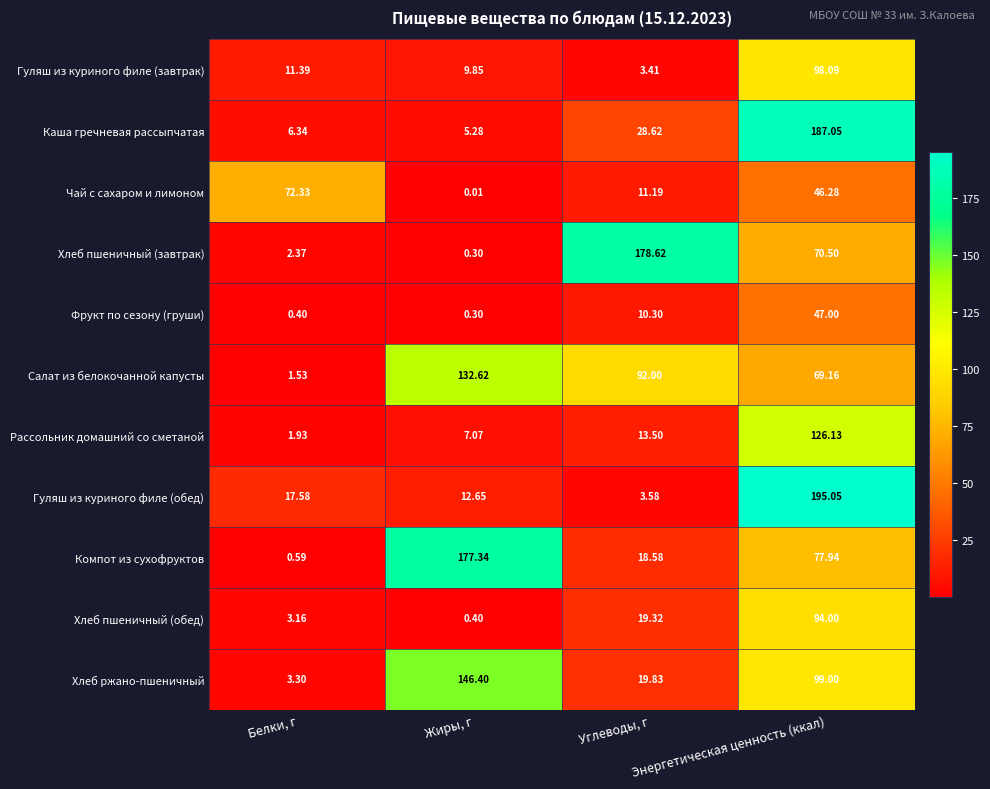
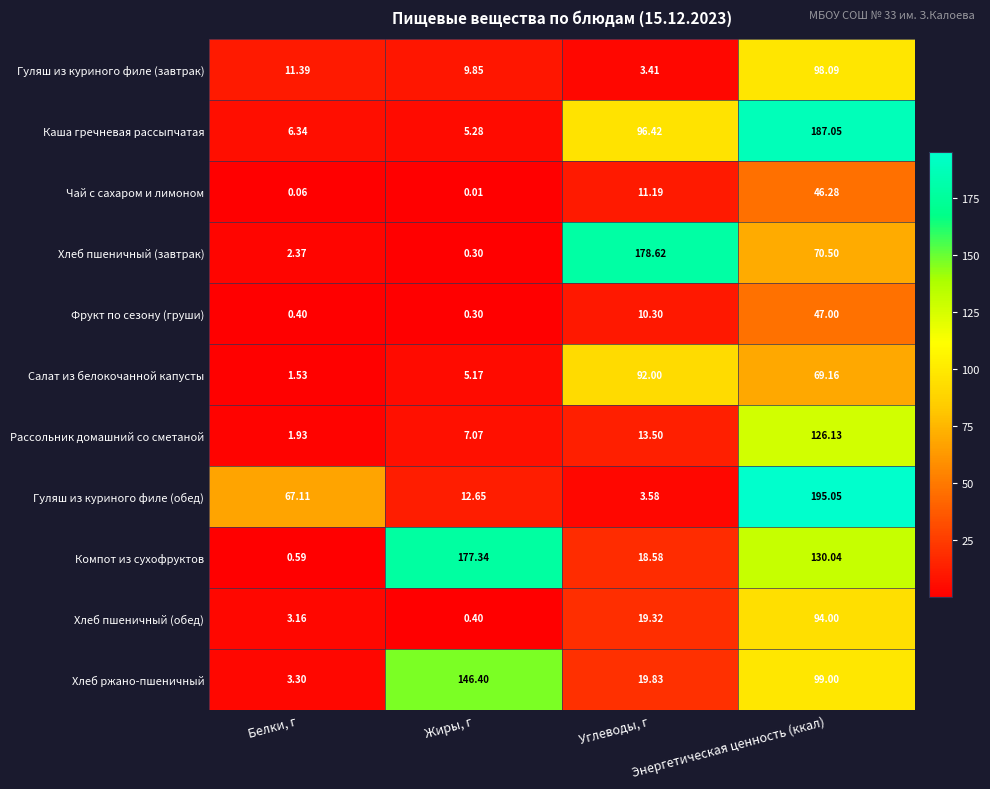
Каша гречневая рассыпчатая, Углеводы, г: 28.62 -> 96.42
Чай с сахаром и лимоном, Белки, г: 72.33 -> 0.06
Салат из белокочанной капусты, Жиры, г: 132.62 -> 5.17
Гуляш из куриного филе (обед), Белки, г: 17.58 -> 67.11
Компот из сухофруктов, Энергетическая ценность (ккал): 77.94 -> 130.04
